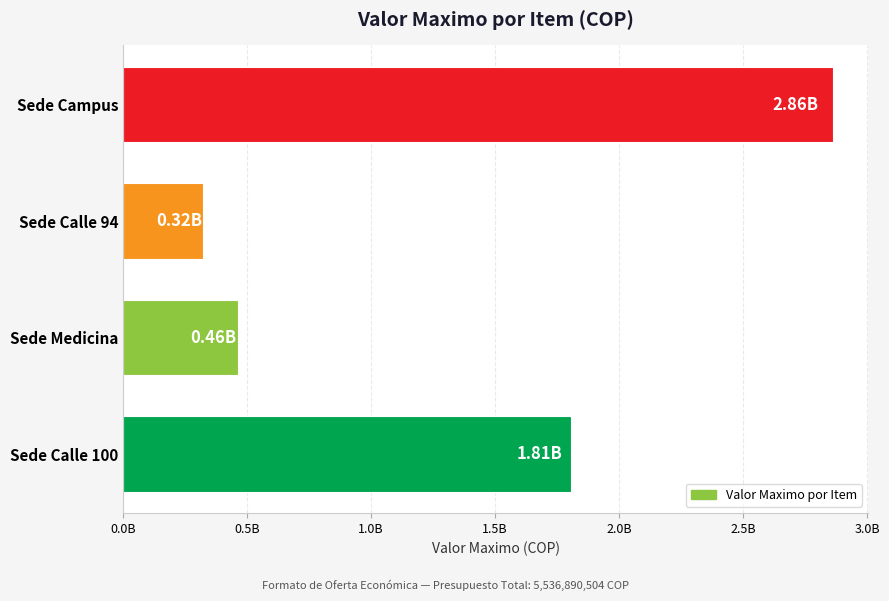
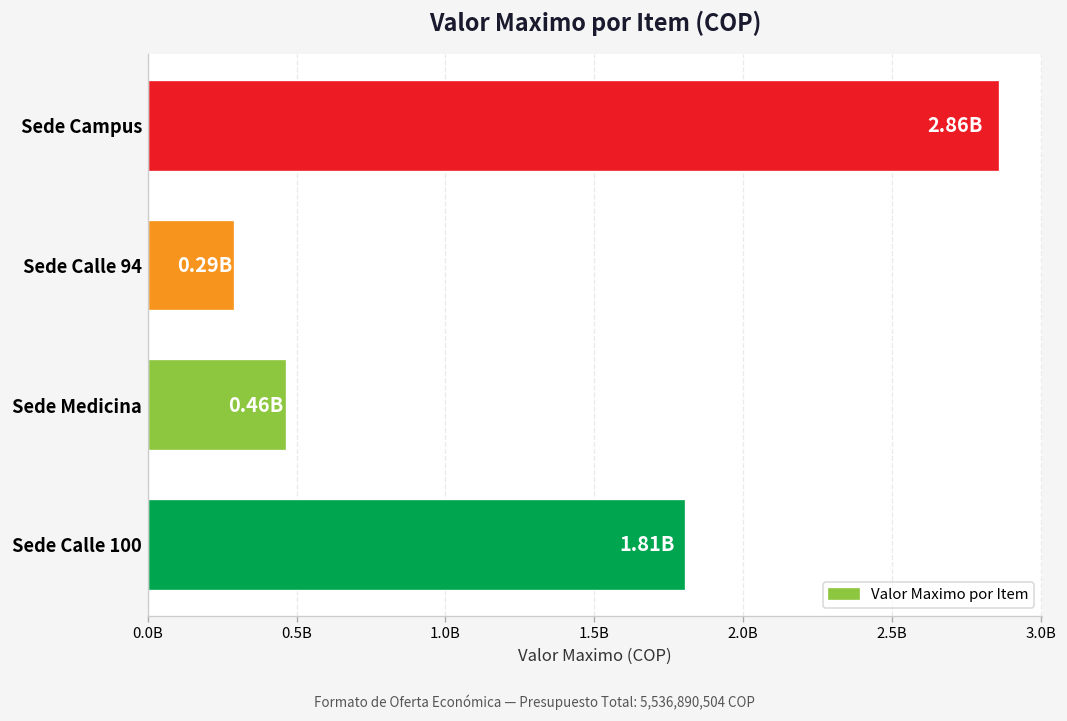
Sede Calle 94: 0.32B -> 0.29B
